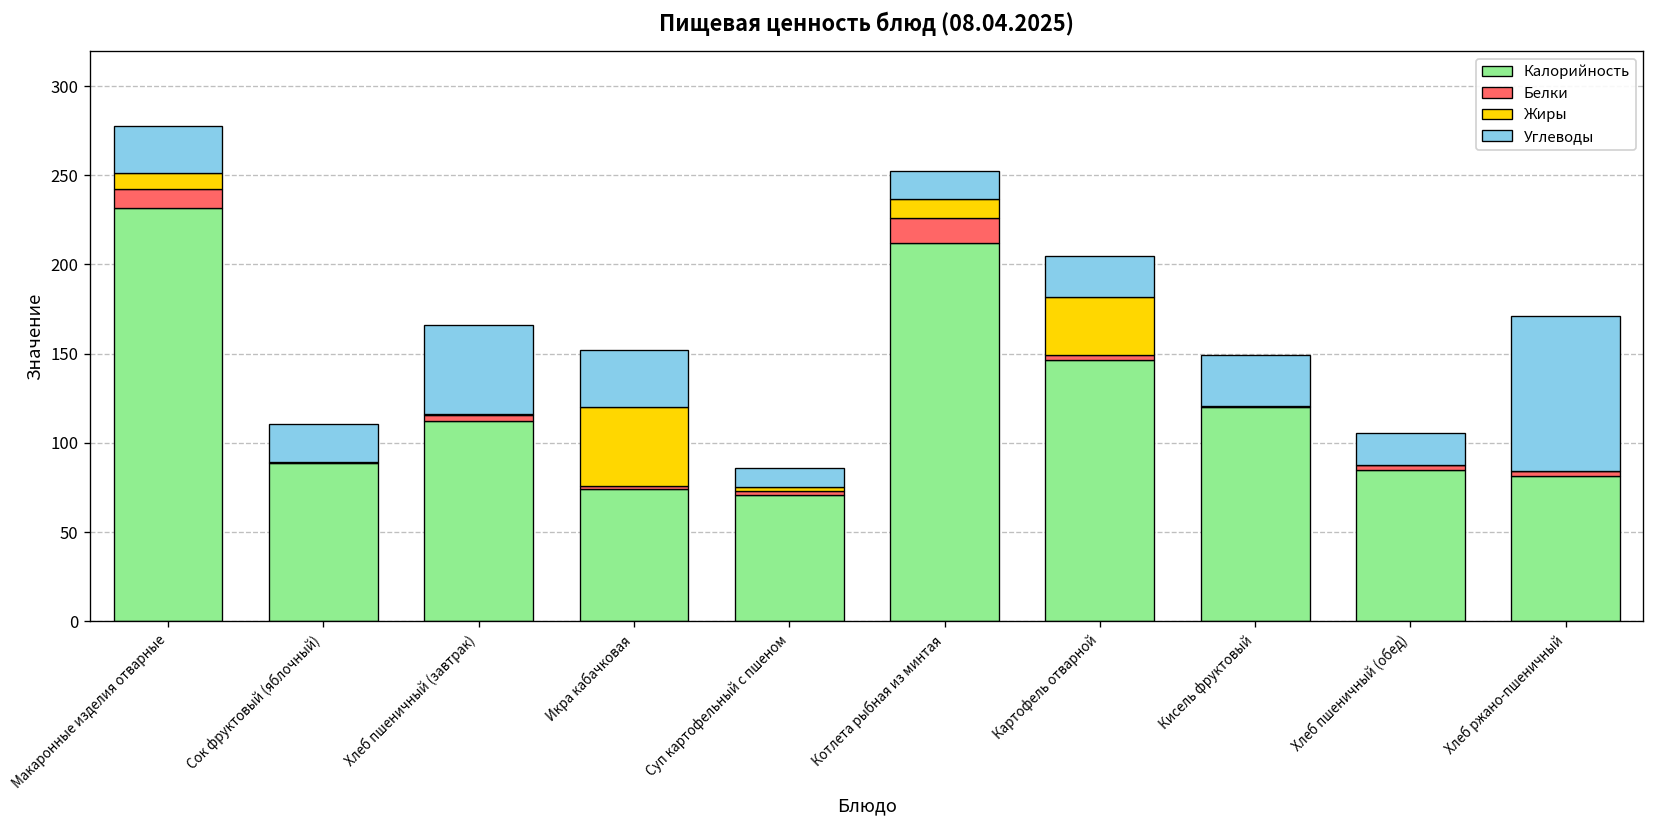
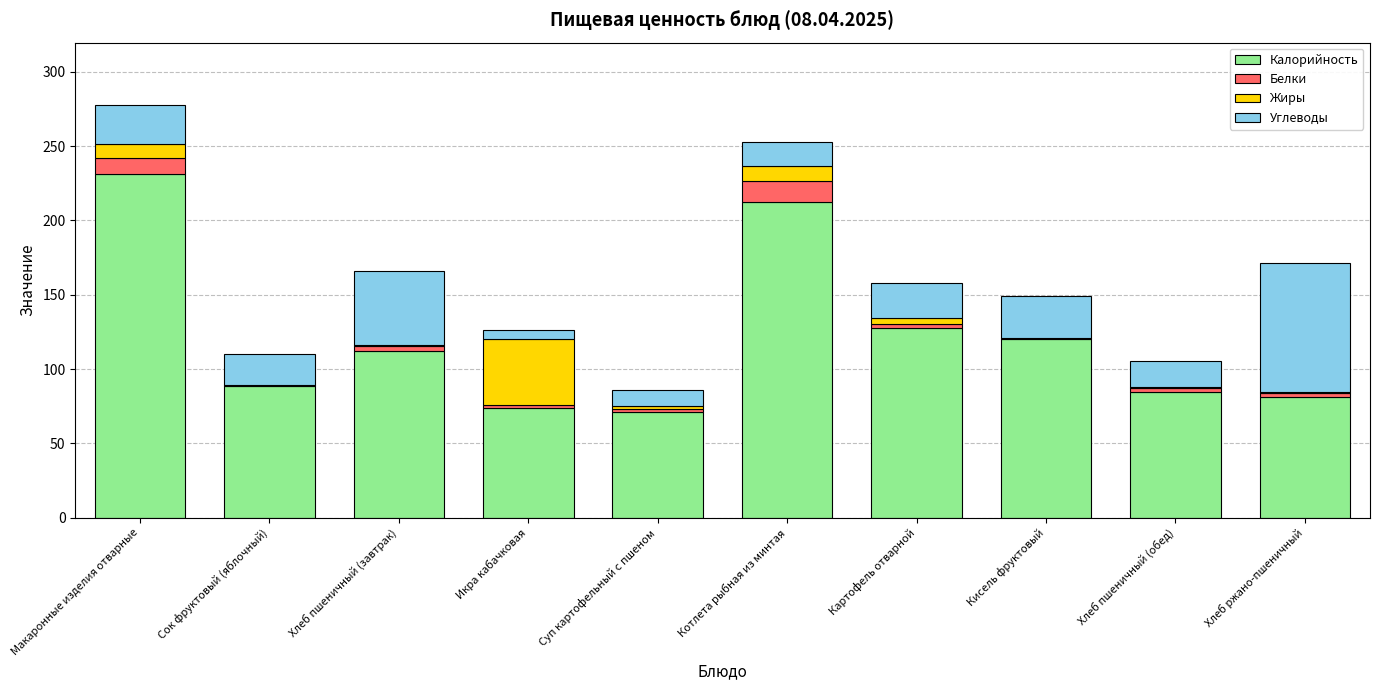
Углеводы, Икра кабачковая: 32 -> 6
Калорийность, Картофель отварной: 146 -> 127
Жиры, Картофель отварной: 33 -> 4
